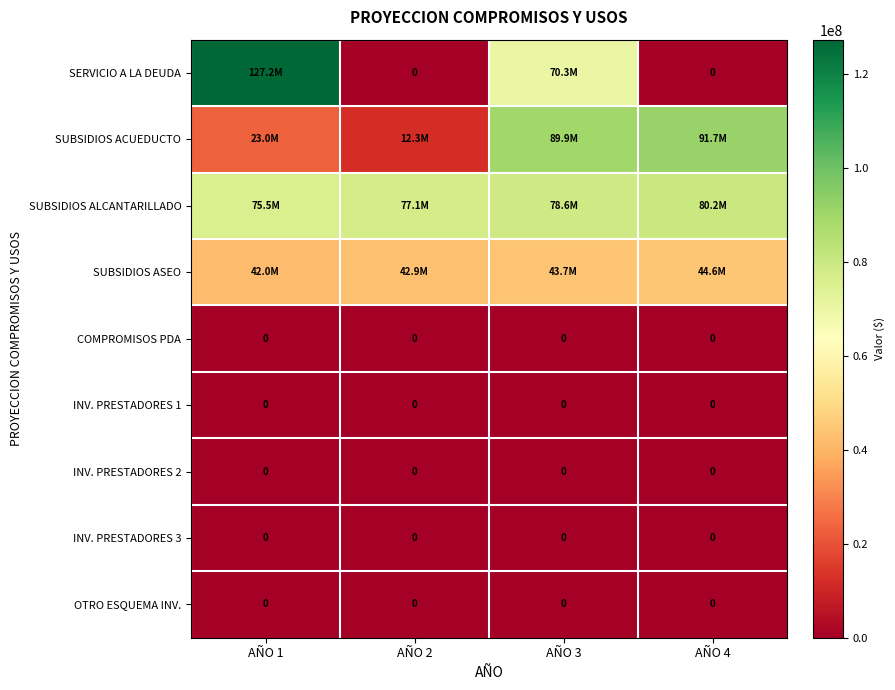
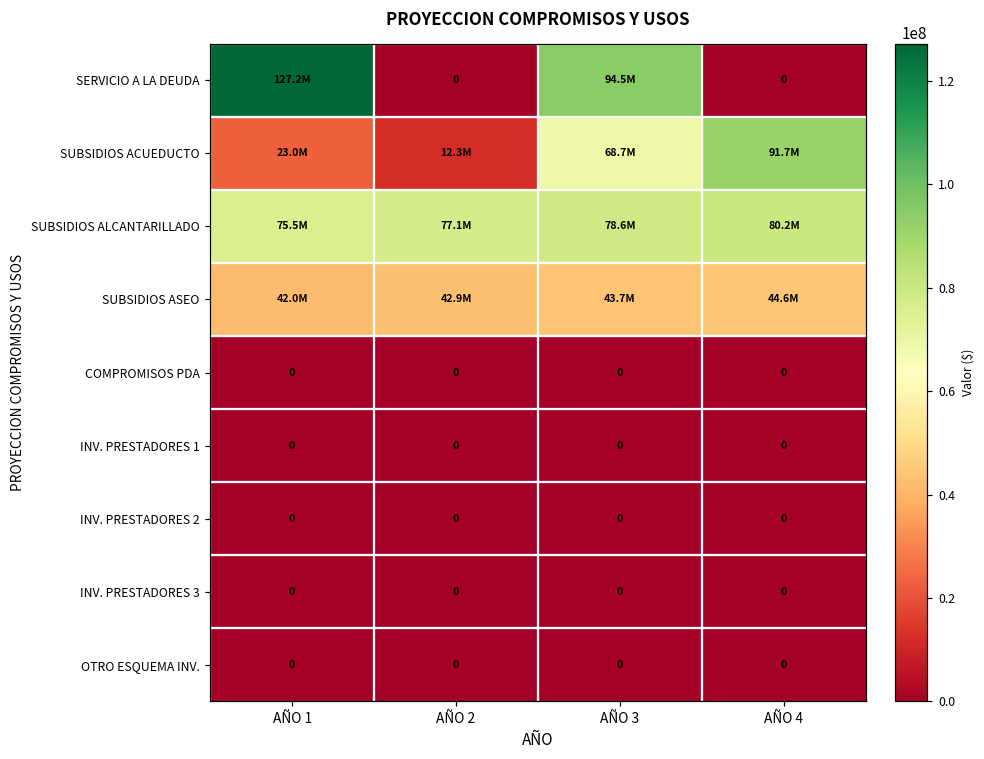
SERVICIO A LA DEUDA, AÑO 3: 70.3M -> 94.5M
SUBSIDIOS ACUEDUCTO, AÑO 3: 89.9M -> 68.7M
